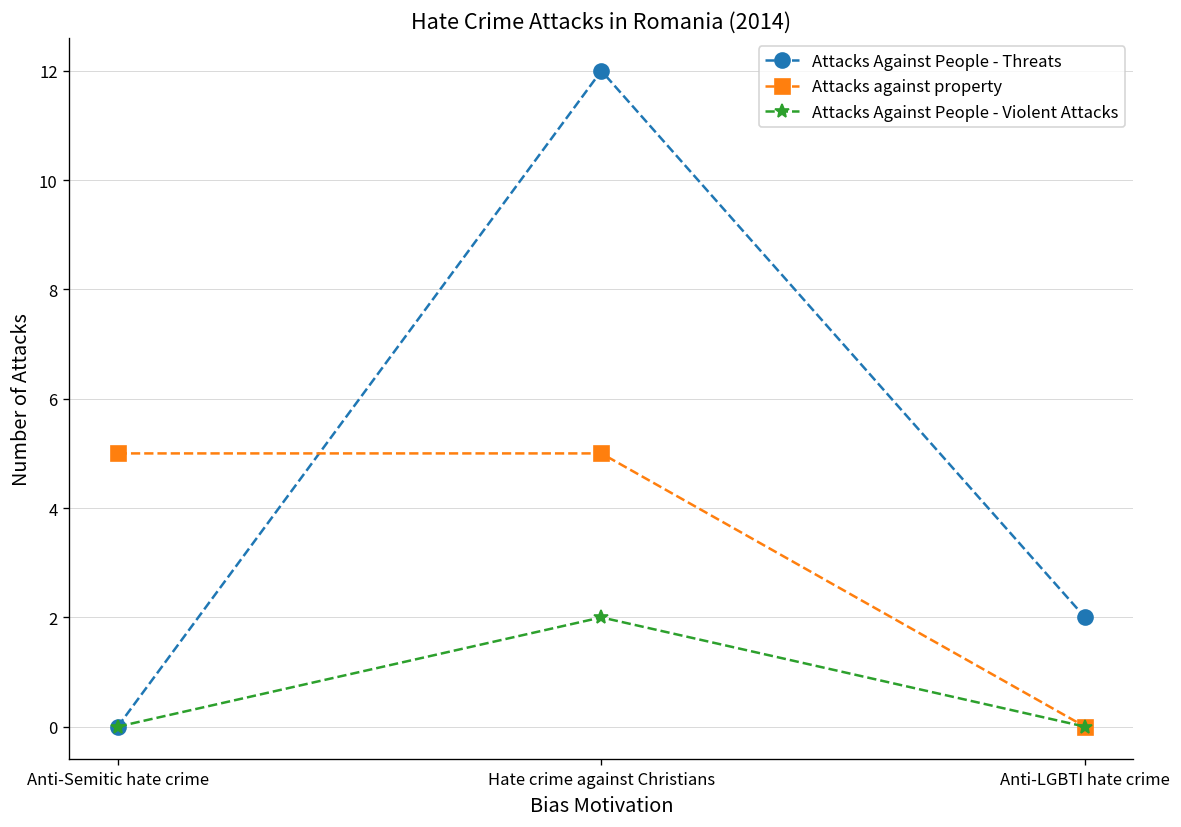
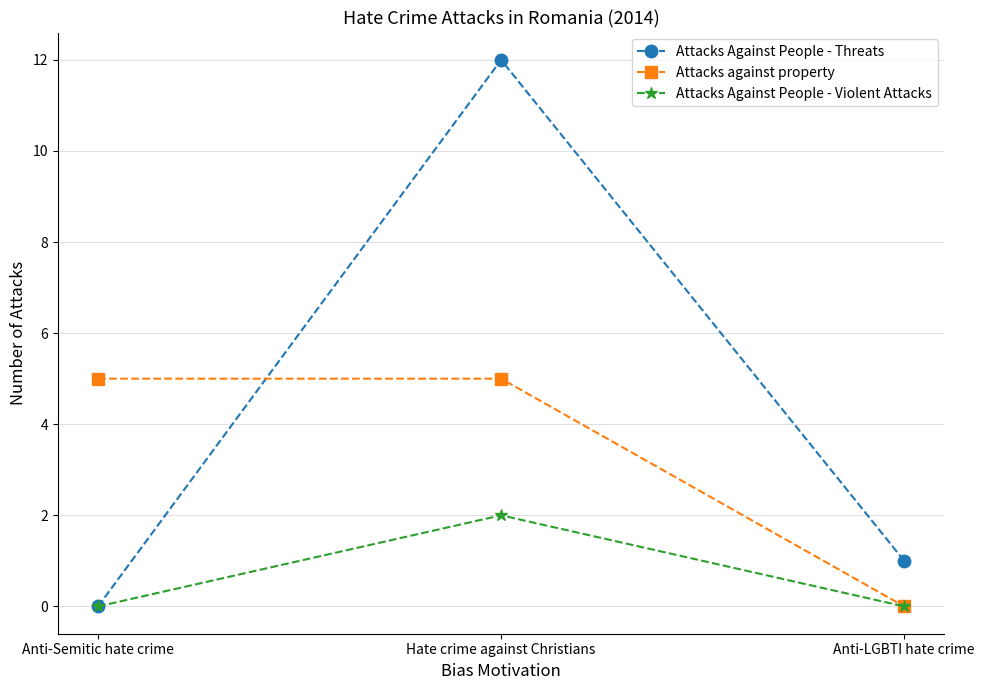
Attacks Against People - Threats, Anti-LGBTI hate crime: 2 -> 1
